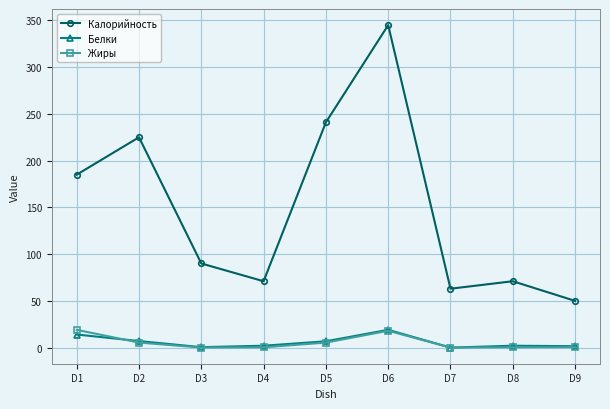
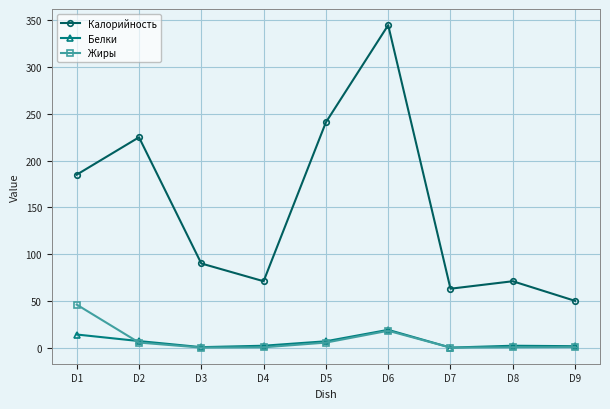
Жиры, D1: 20 -> 50
